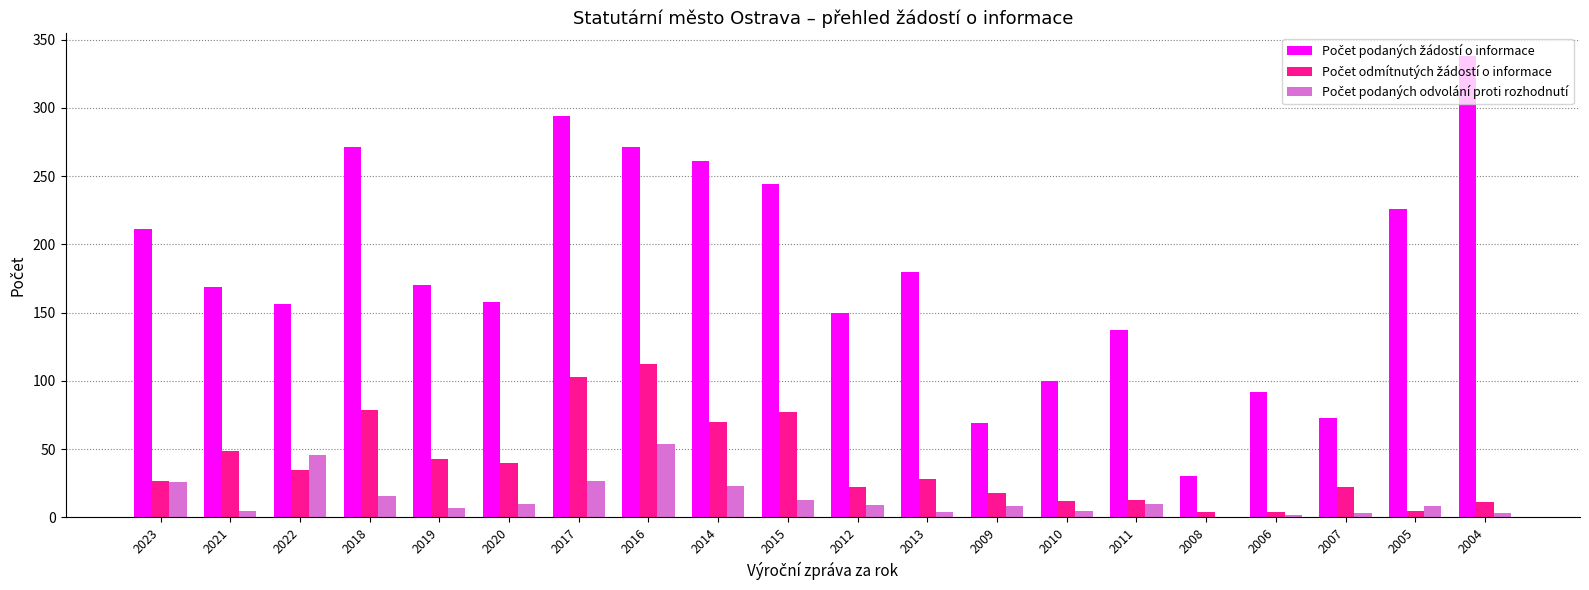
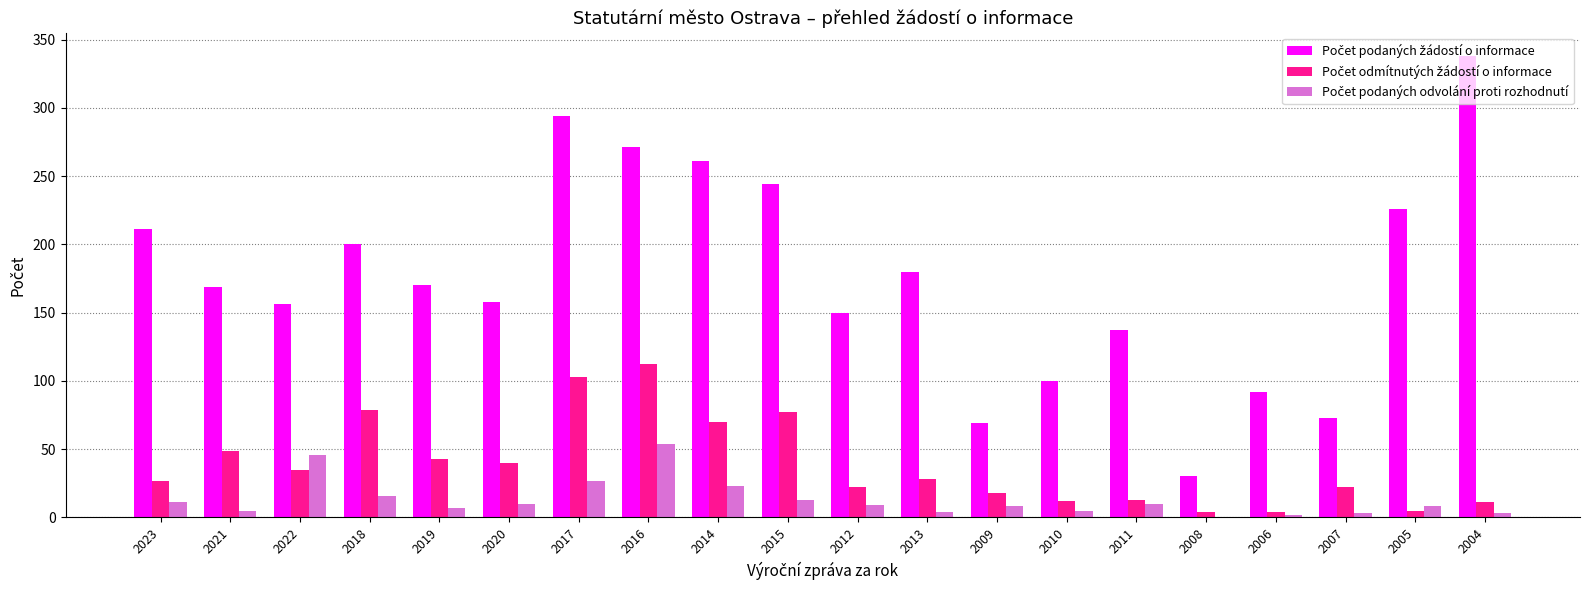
Počet podaných odvolání proti rozhodnutí, 2023: 26 -> 11
Počet podaných žádostí o informace, 2018: 271 -> 200
